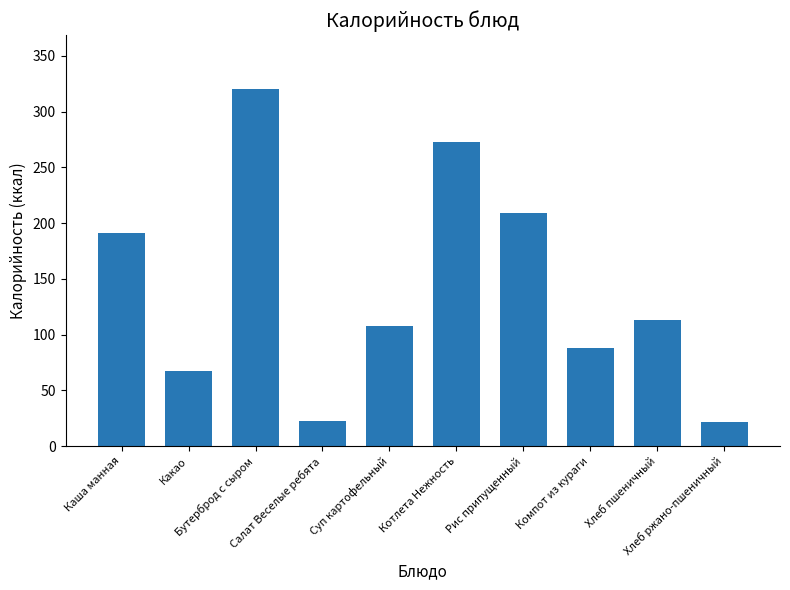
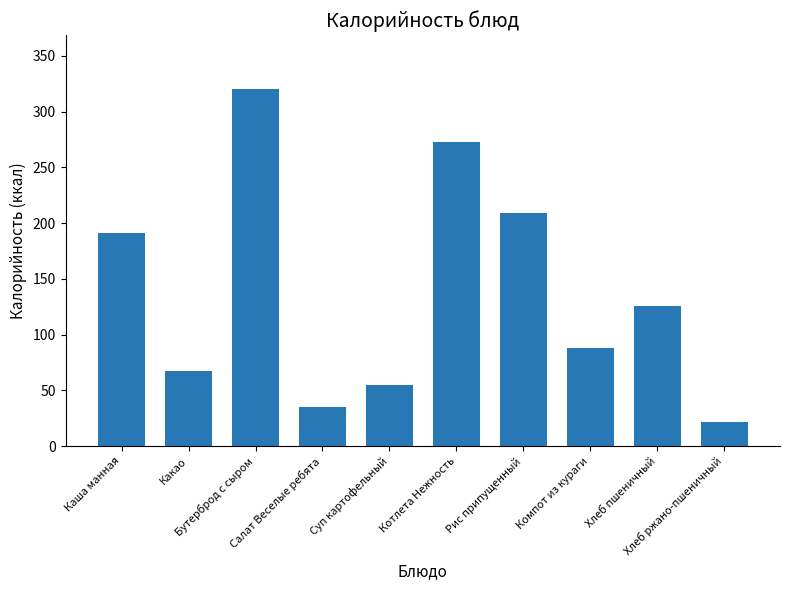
Салат Веселые ребята: 23 -> 35
Суп картофельный: 108 -> 55
Хлеб пшеничный: 113 -> 126
